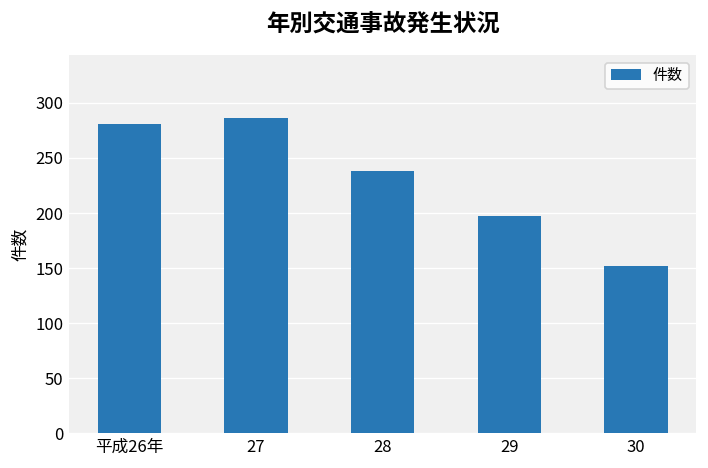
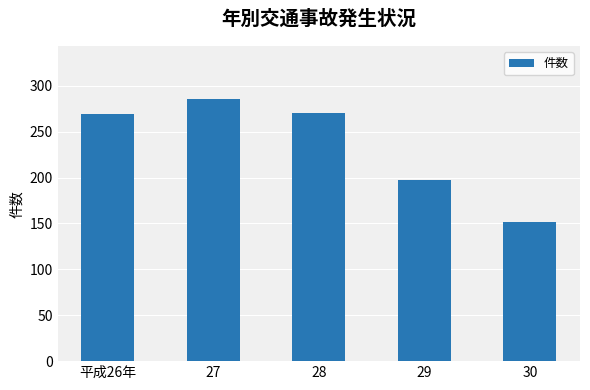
平成26年: 280 -> 270
28: 240 -> 270
